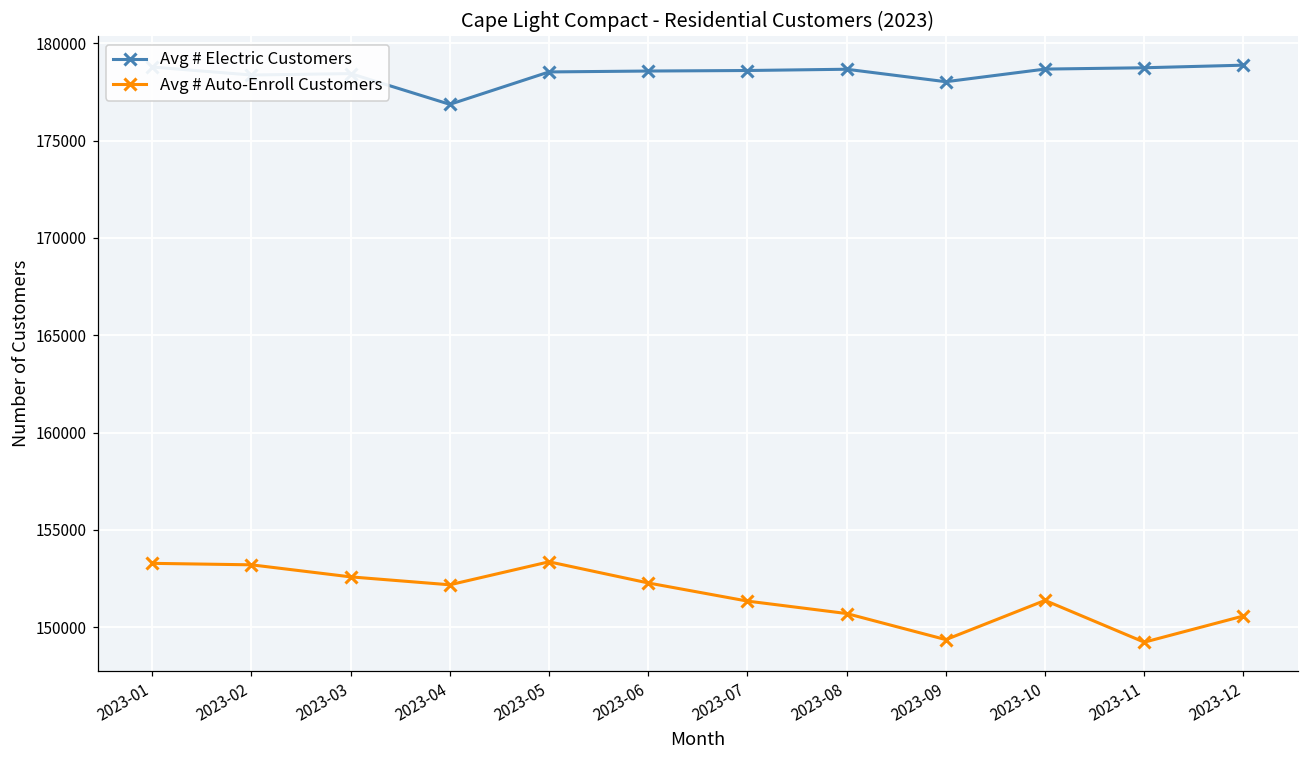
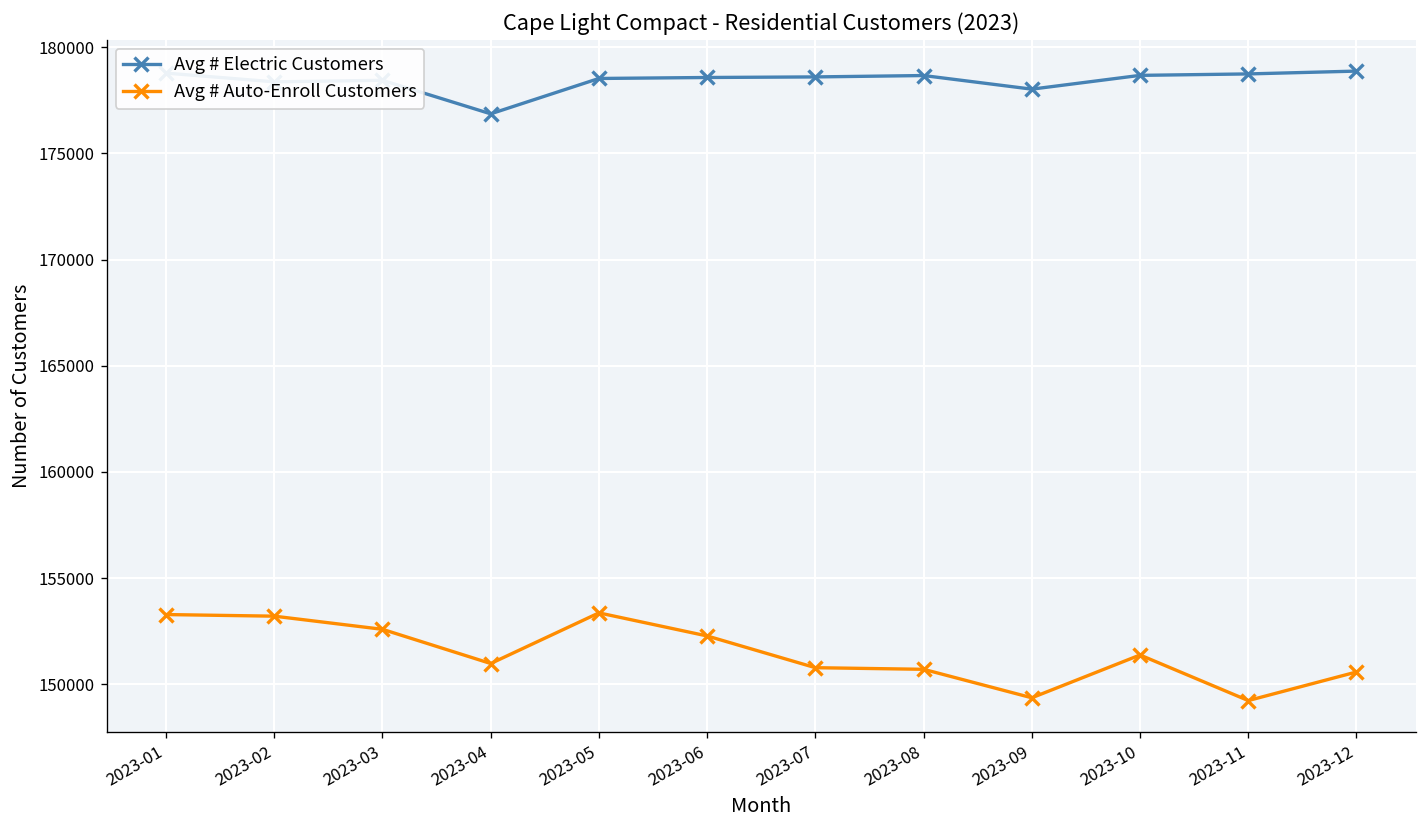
Avg # Auto-Enroll Customers, 2023-04: 152200 -> 151000
Avg # Auto-Enroll Customers, 2023-07: 151300 -> 150800
